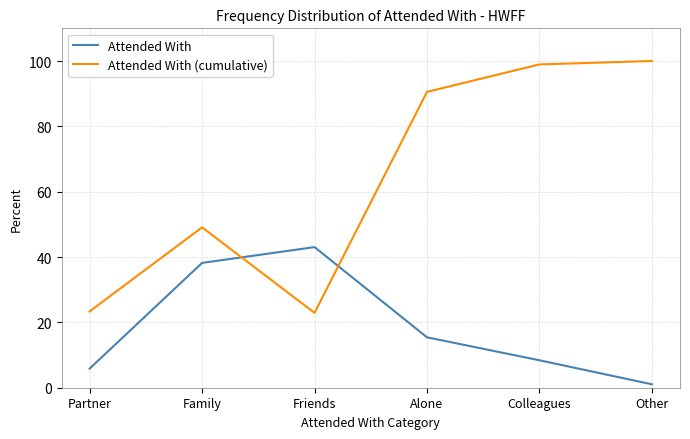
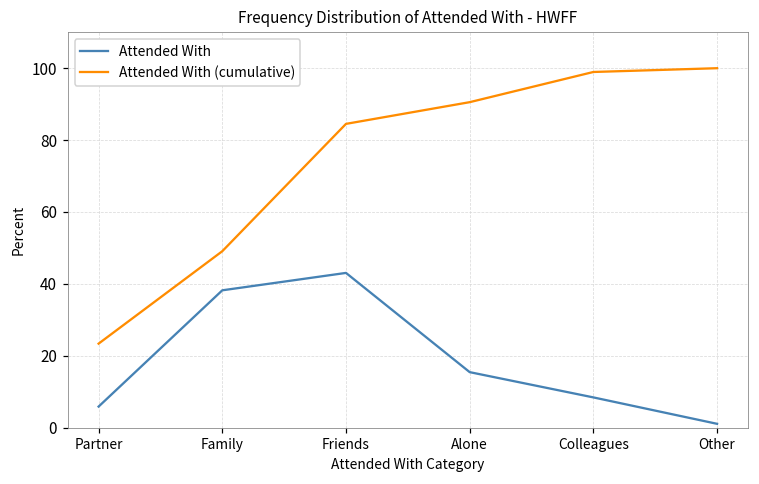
Attended With (cumulative), Friends: 23 -> 85
